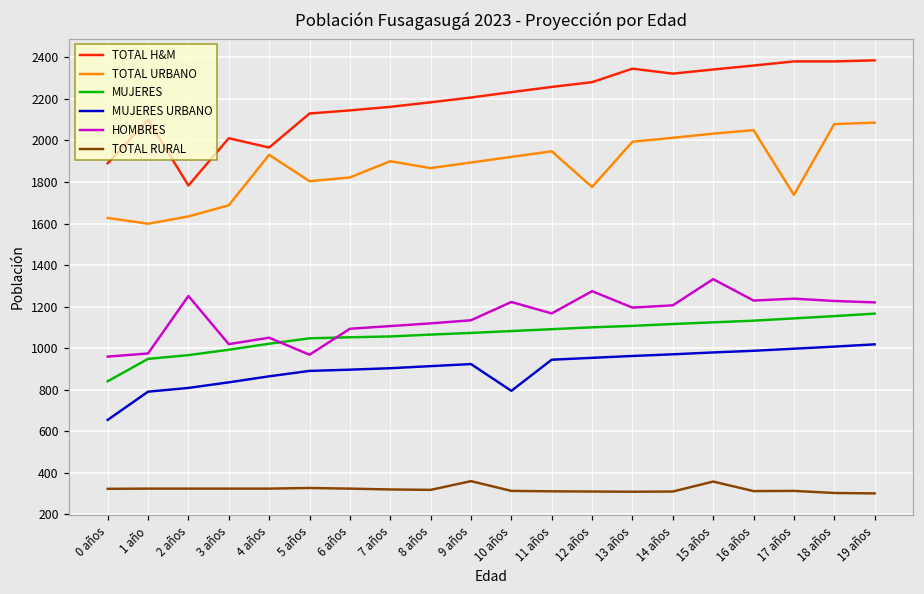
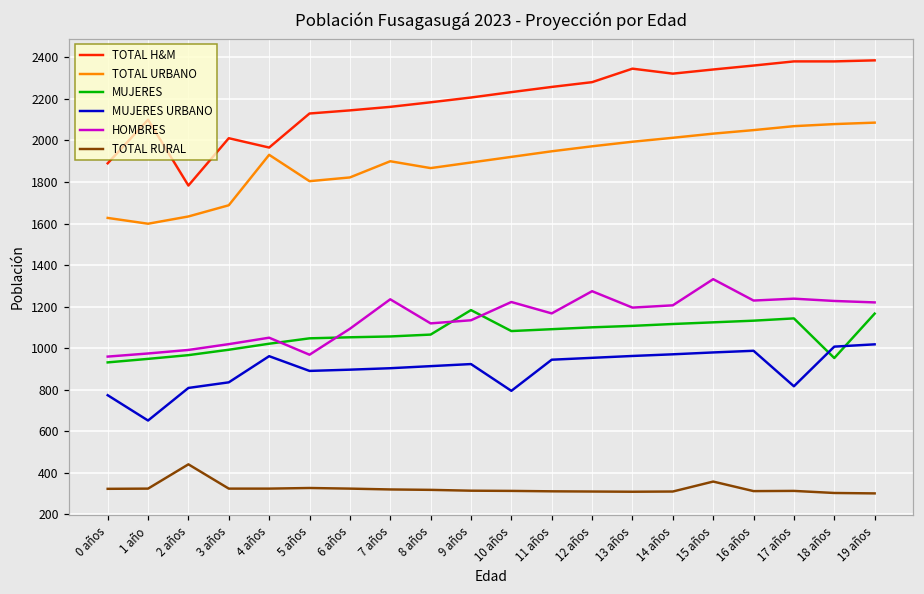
MUJERES, 0 años: 840 -> 930
MUJERES URBANO, 0 años: 650 -> 770
MUJERES URBANO, 1 año: 790 -> 650
HOMBRES, 2 años: 1250 -> 990
TOTAL RURAL, 2 años: 320 -> 440
MUJERES URBANO, 4 años: 860 -> 960
HOMBRES, 7 años: 1110 -> 1240
MUJERES, 9 años: 1070 -> 1180
TOTAL RURAL, 9 años: 360 -> 310
TOTAL URBANO, 12 años: 1780 -> 1970
TOTAL URBANO, 17 años: 1740 -> 2070
MUJERES URBANO, 17 años: 1000 -> 820
MUJERES, 18 años: 1150 -> 950
